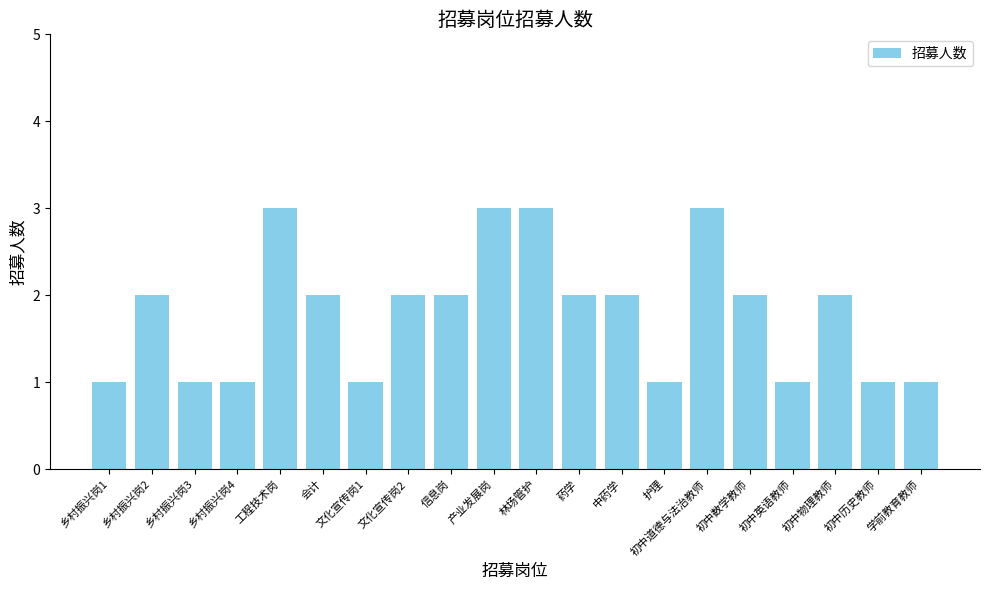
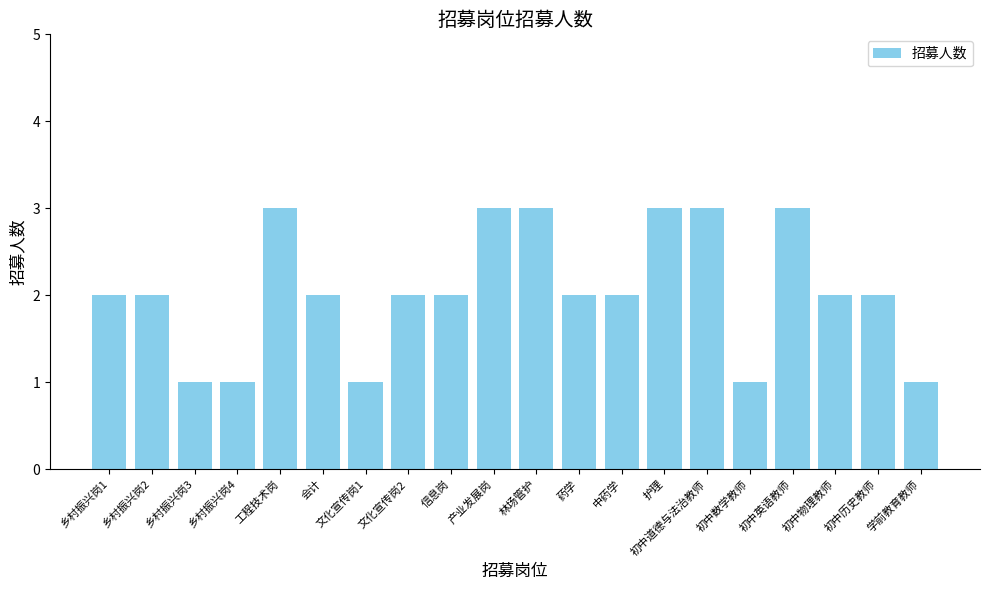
乡村振兴岗1: 1 -> 2
护理: 1 -> 3
初中数学教师: 2 -> 1
初中英语教师: 1 -> 3
初中历史教师: 1 -> 2
